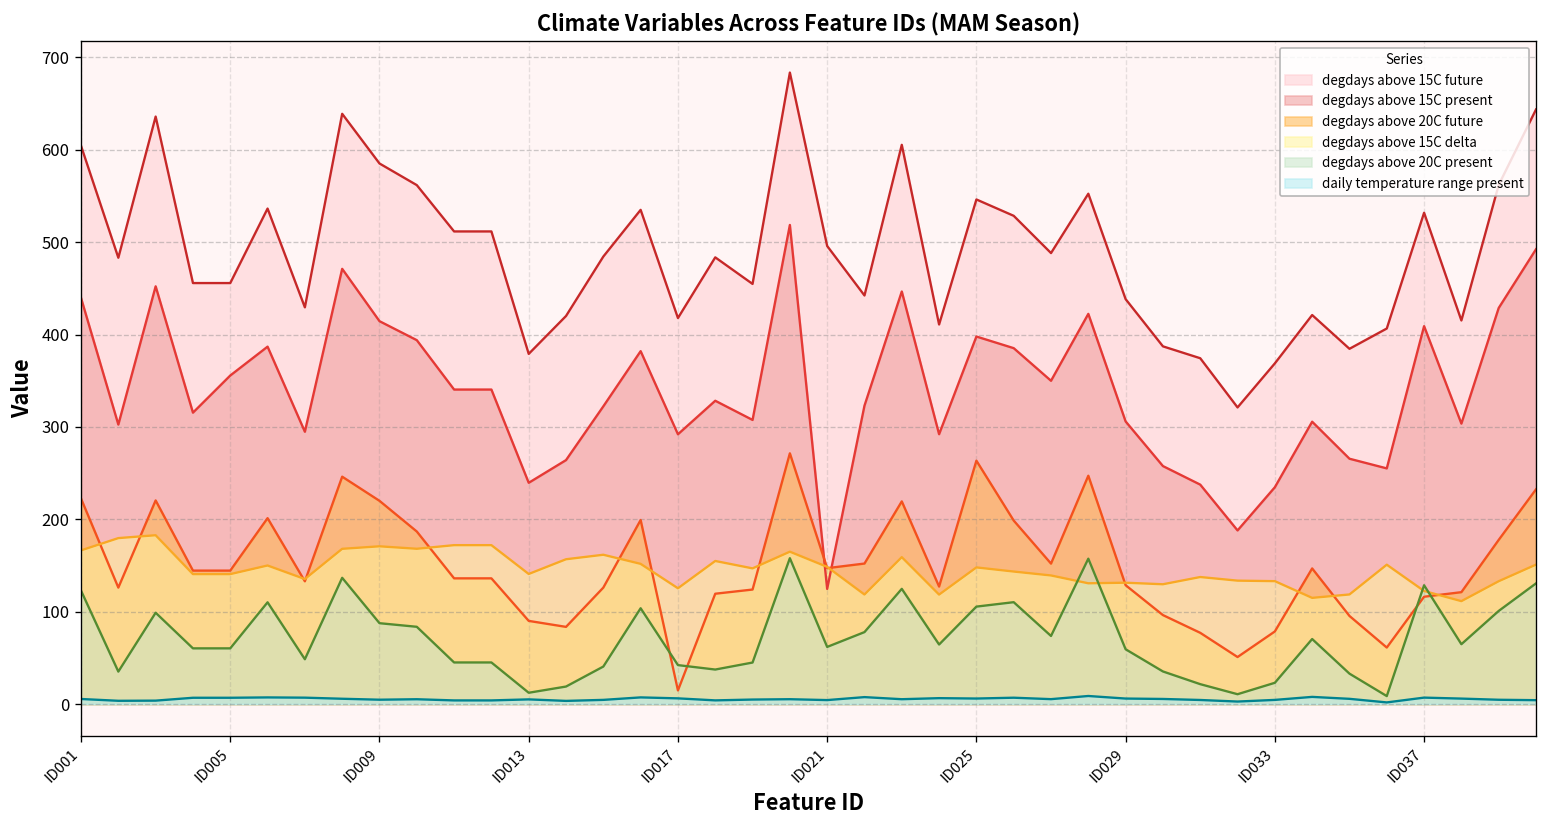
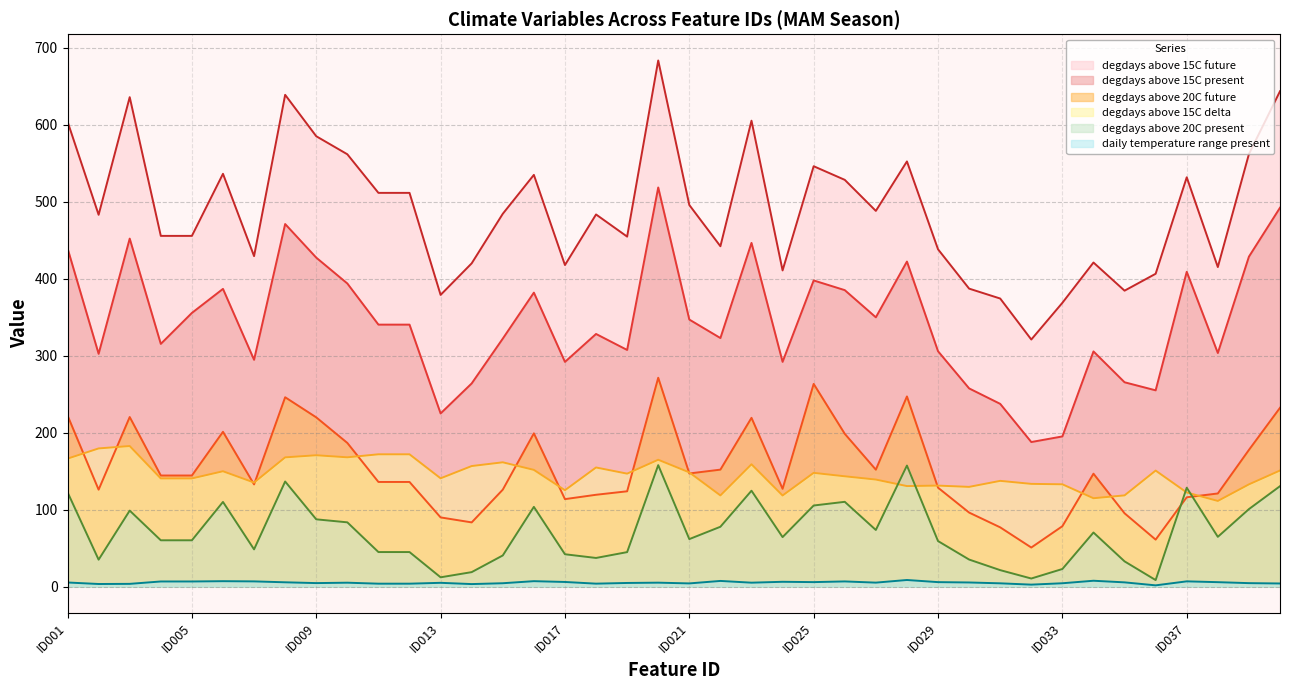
degdays above 15C present, ID009: 410 -> 430
degdays above 15C present, ID013: 240 -> 230
degdays above 20C future, ID017: 10 -> 110
degdays above 15C present, ID021: 120 -> 350
degdays above 15C present, ID033: 230 -> 200
